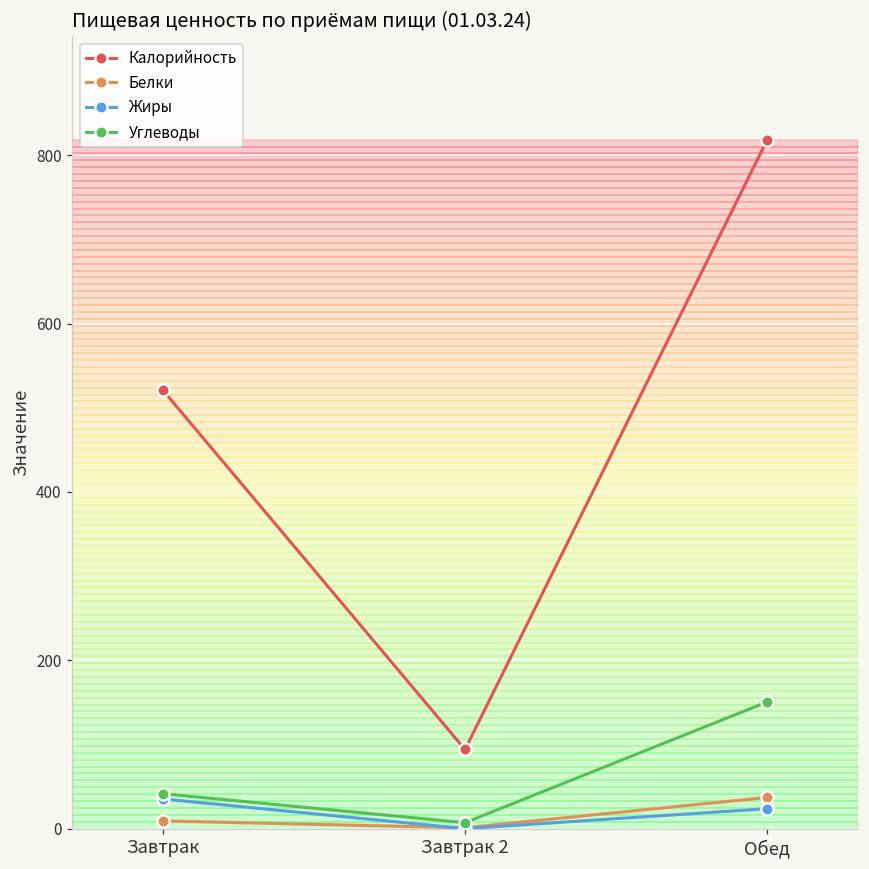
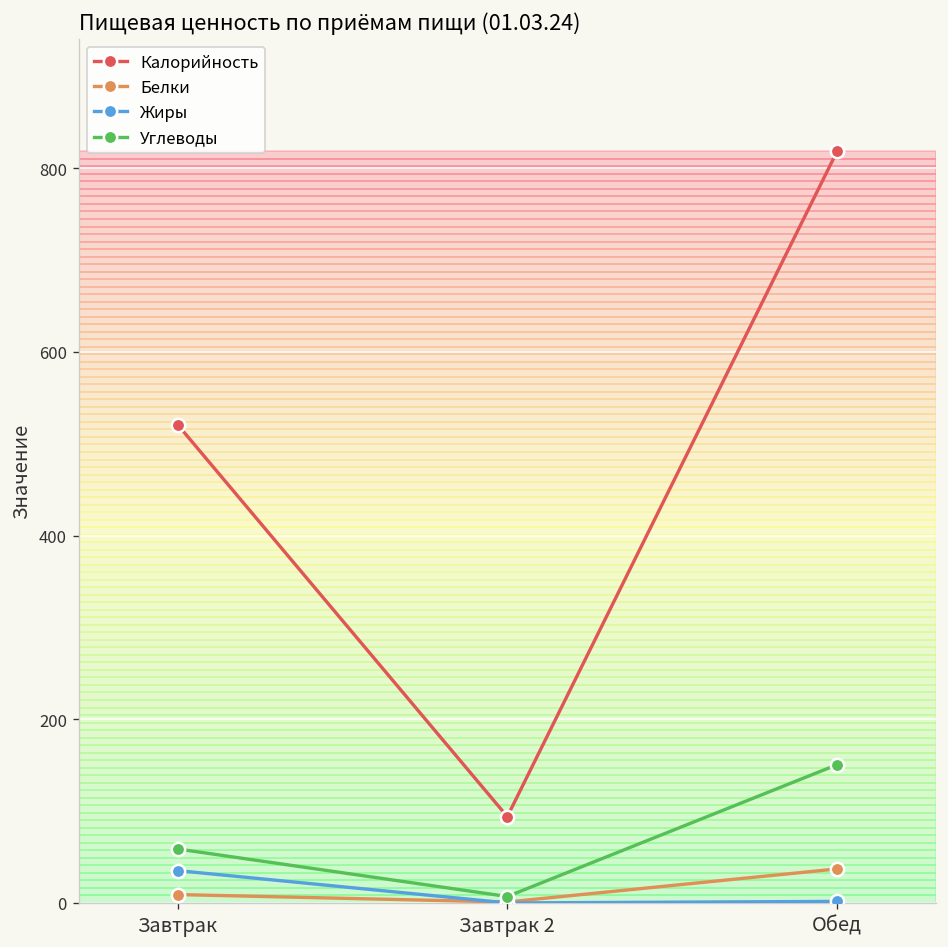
Углеводы, Завтрак: 40 -> 60
Жиры, Обед: 20 -> 0
